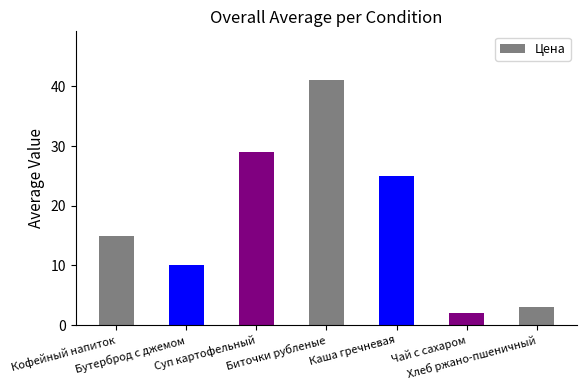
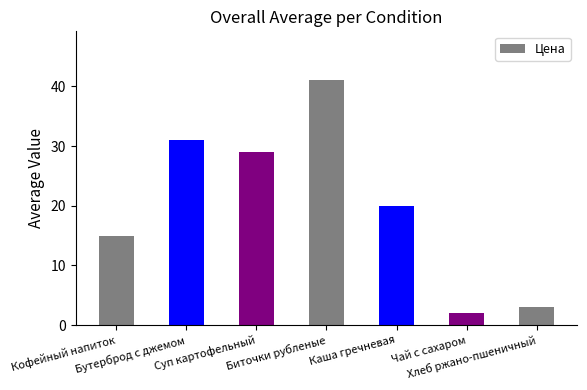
Бутерброд с джемом: 10 -> 31
Каша гречневая: 25 -> 20
